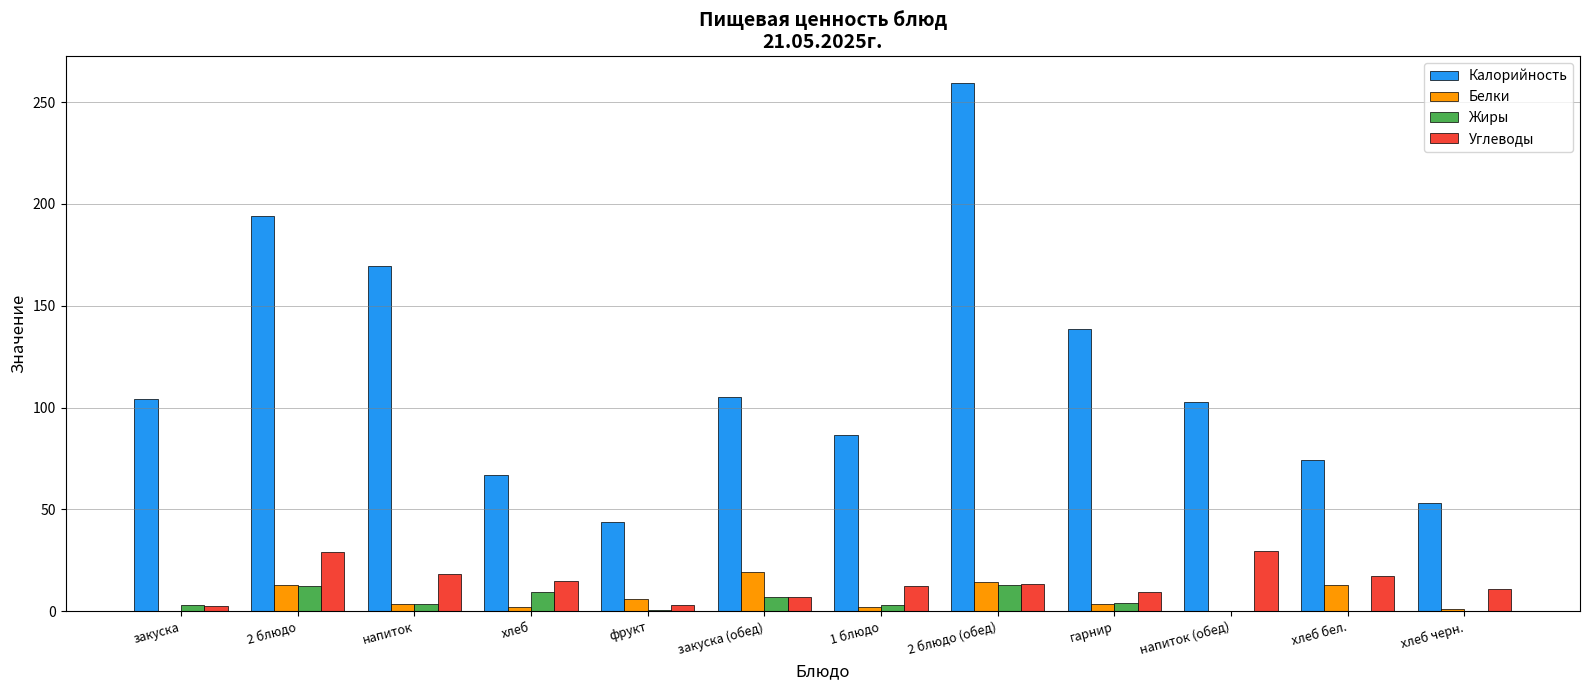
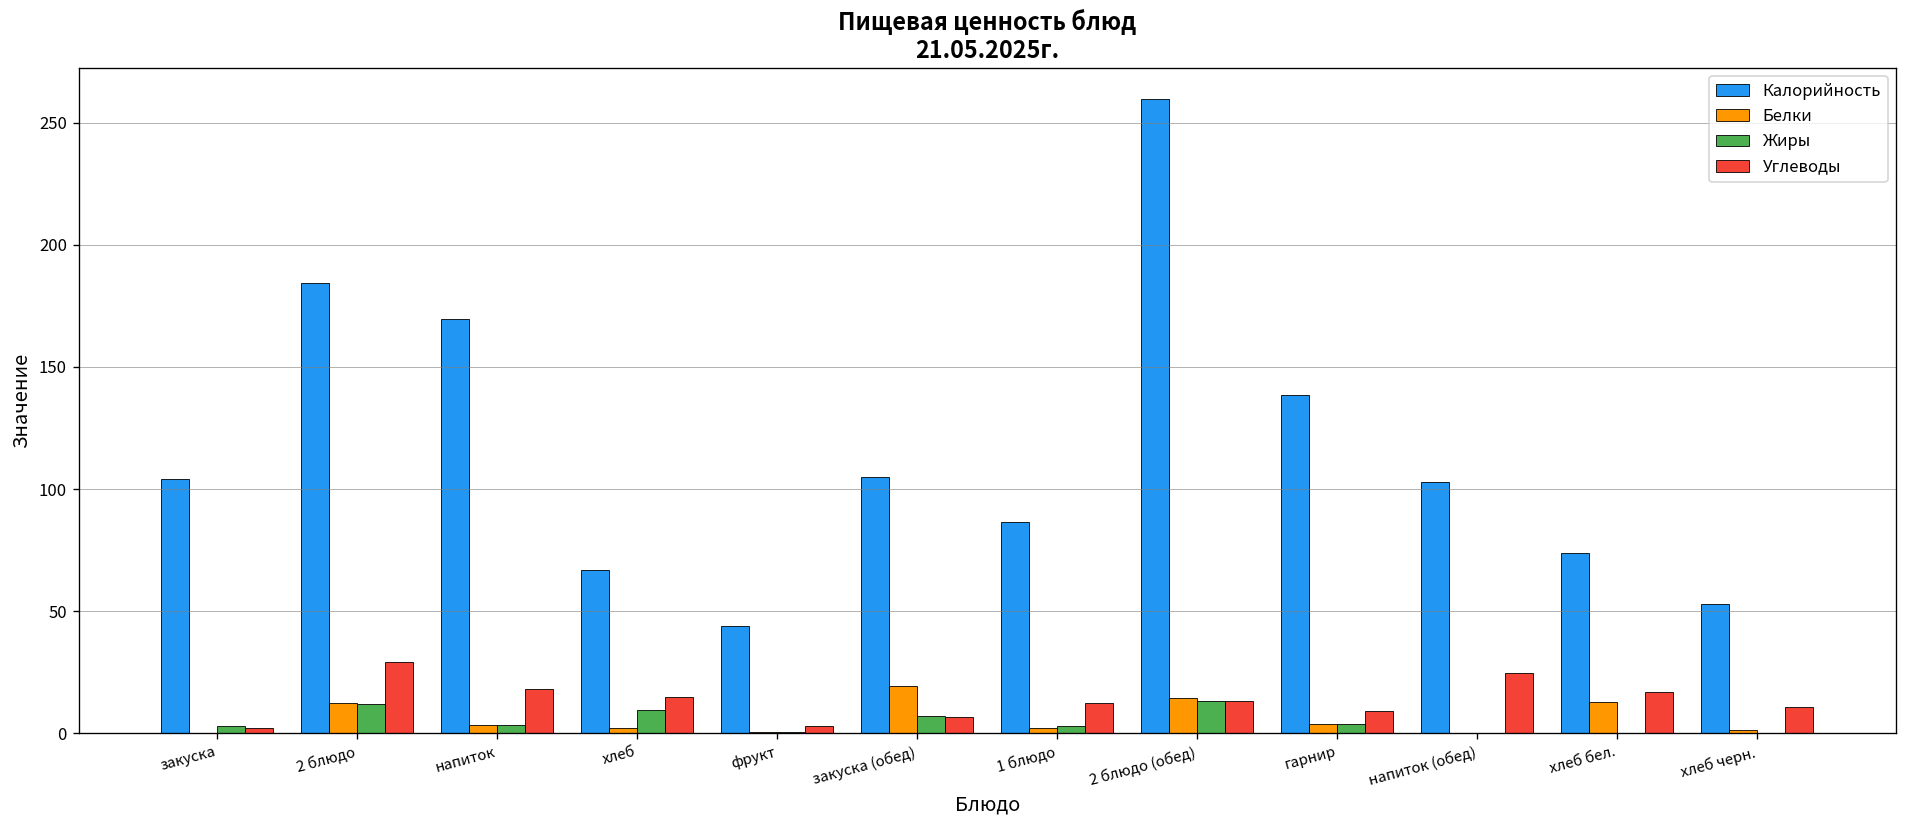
Калорийность, 2 блюдо: 194 -> 184
Белки, фрукт: 6 -> 0
Углеводы, напиток (обед): 30 -> 25
